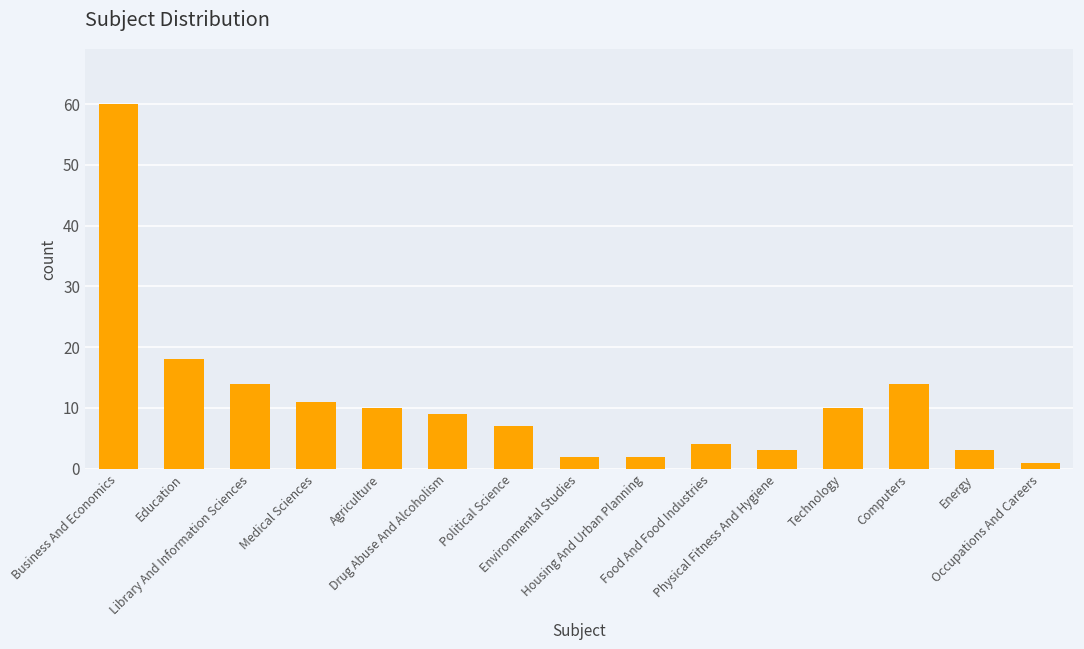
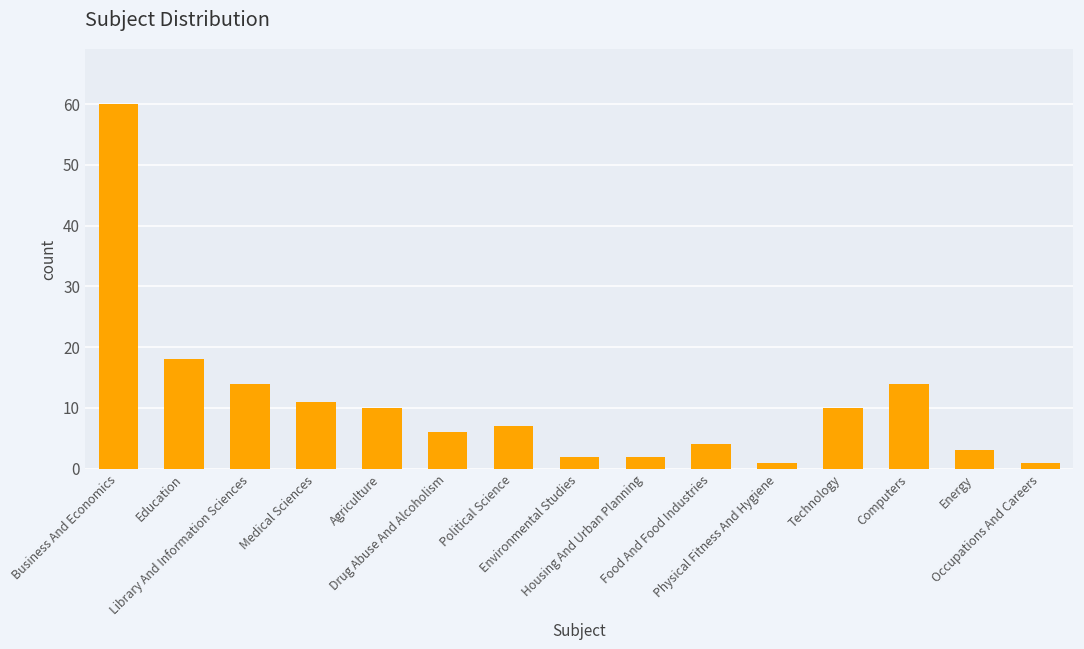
Drug Abuse And Alcoholism: 9 -> 6
Physical Fitness And Hygiene: 3 -> 1
